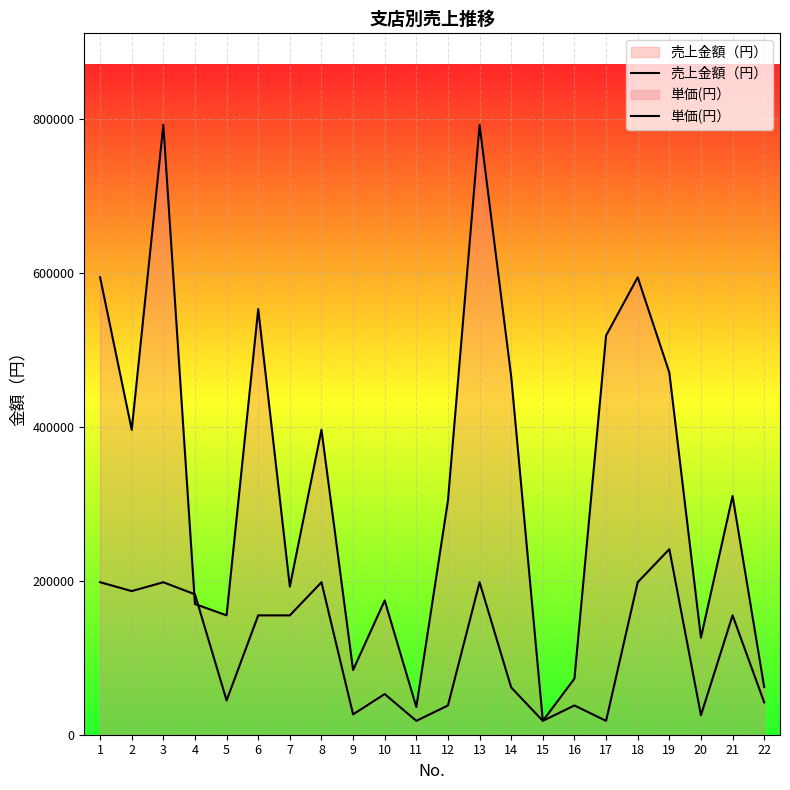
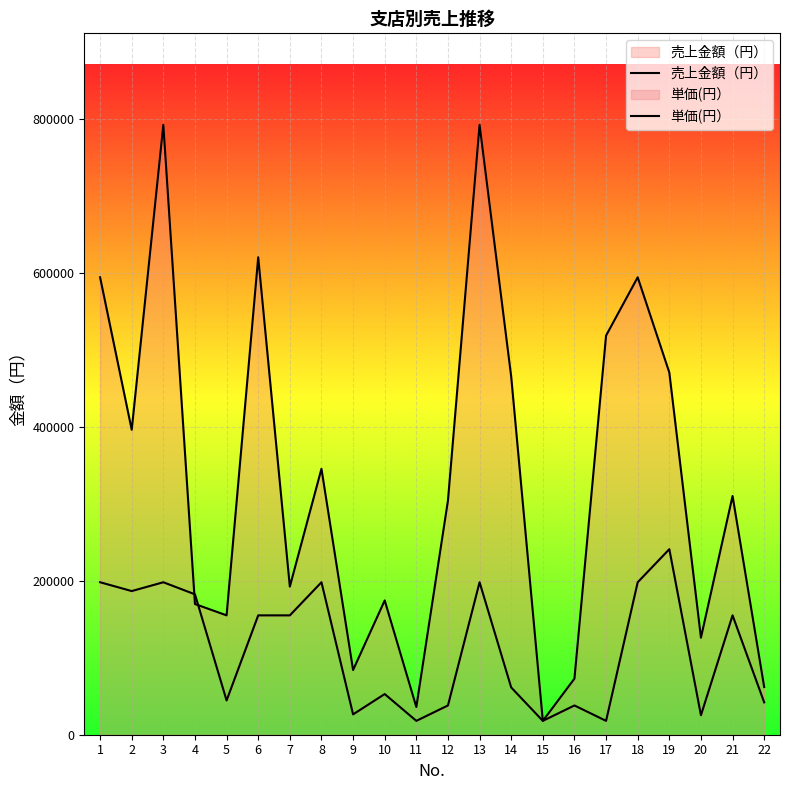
売上金額（円）, 6: 550000 -> 620000
売上金額（円）, 8: 400000 -> 350000
